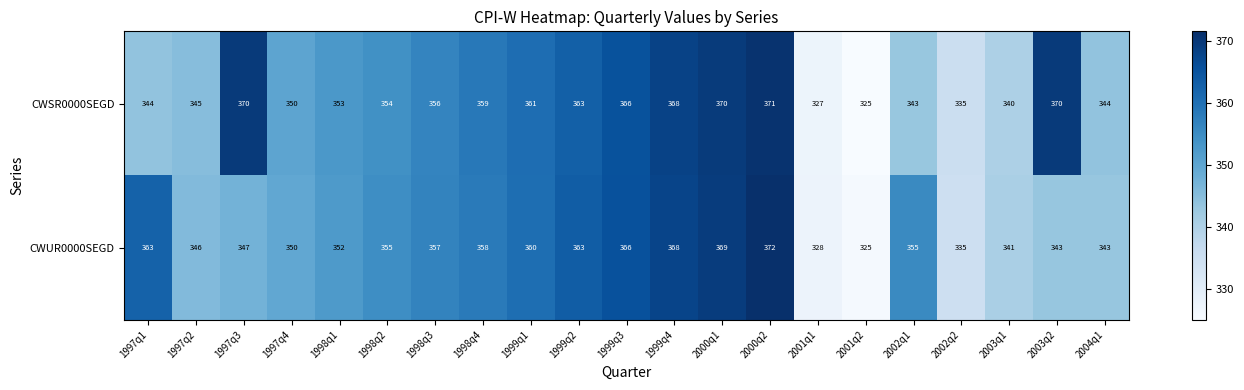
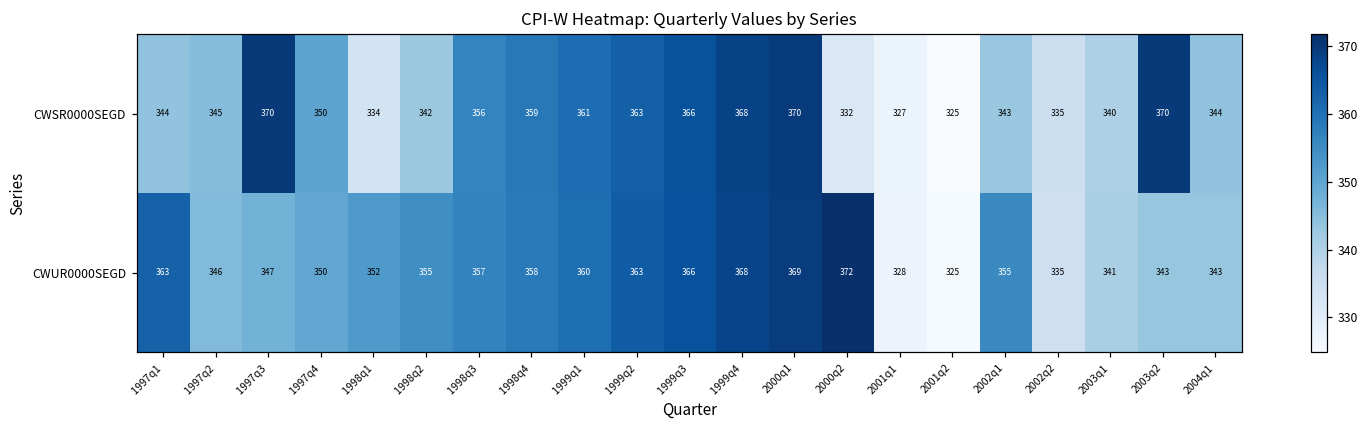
CWSR0000SEGD, 1998q1: 353 -> 334
CWSR0000SEGD, 1998q2: 354 -> 342
CWSR0000SEGD, 2000q2: 371 -> 332
